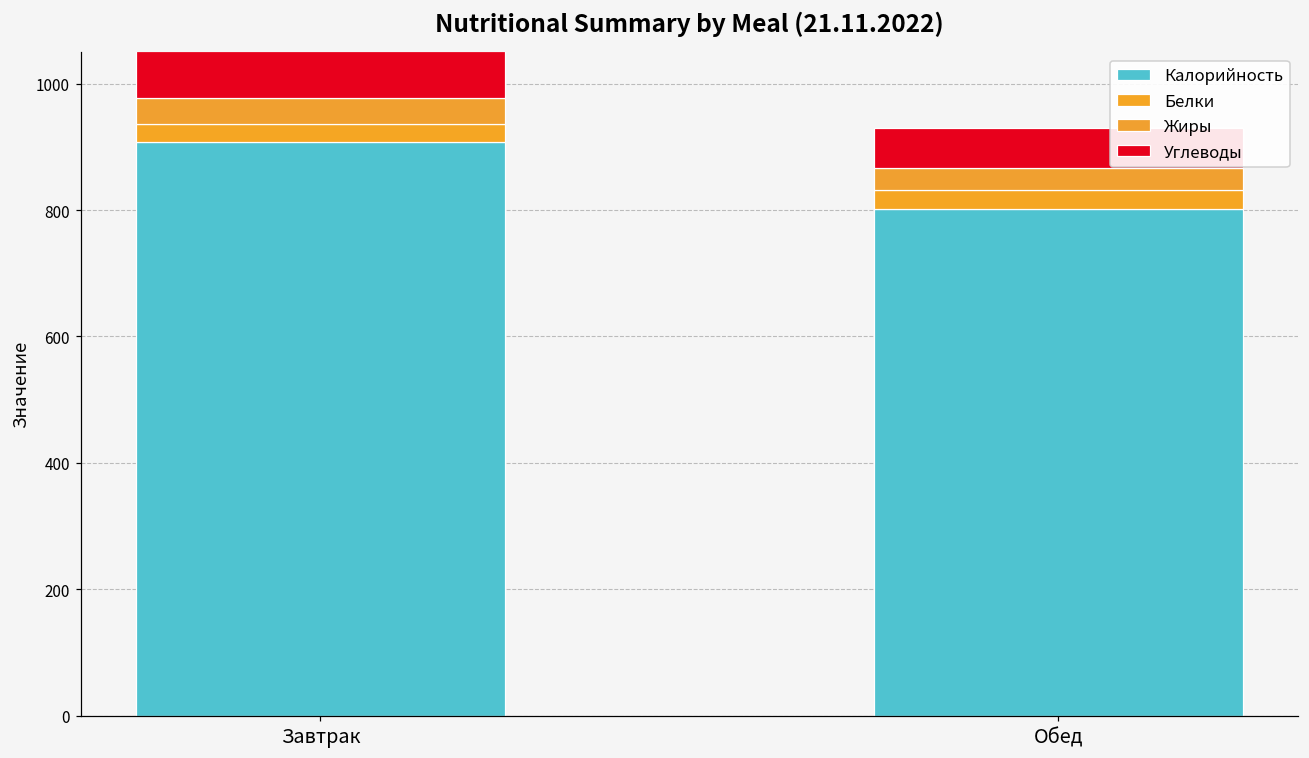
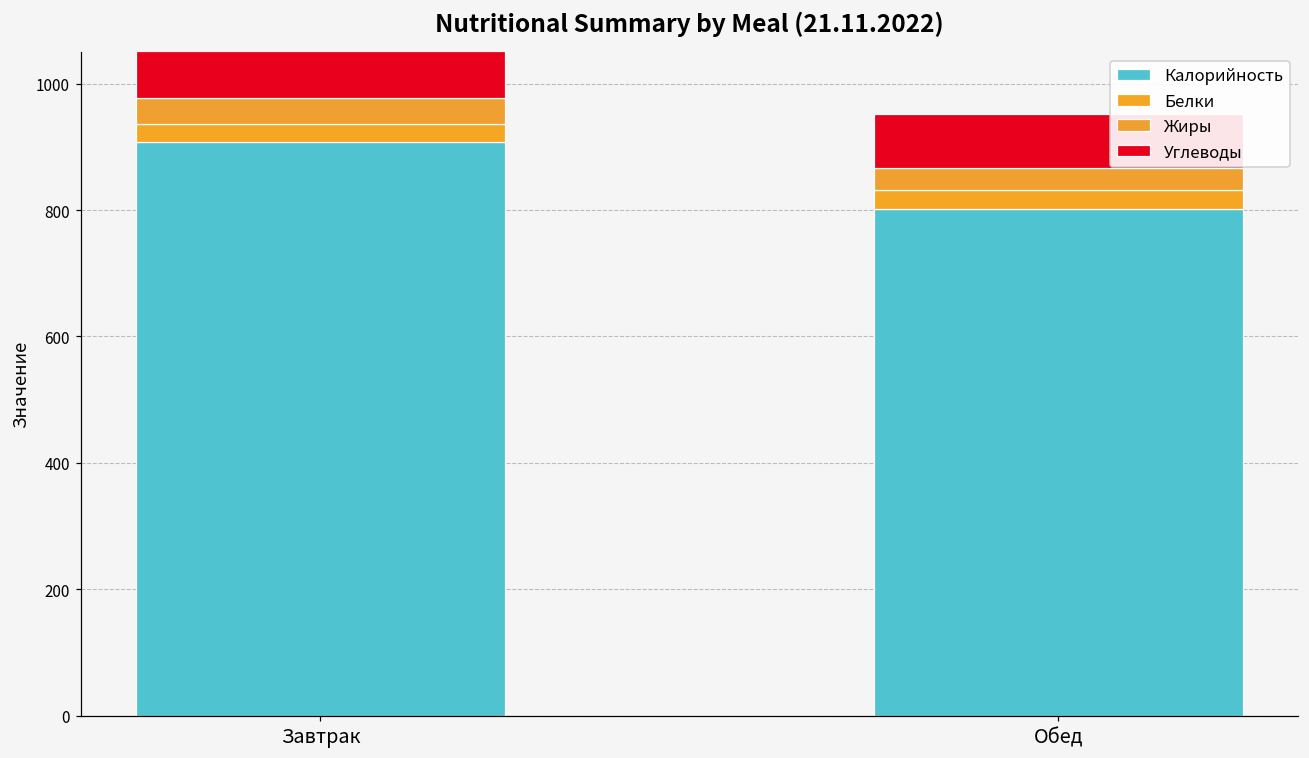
Углеводы, Обед: 60 -> 80
